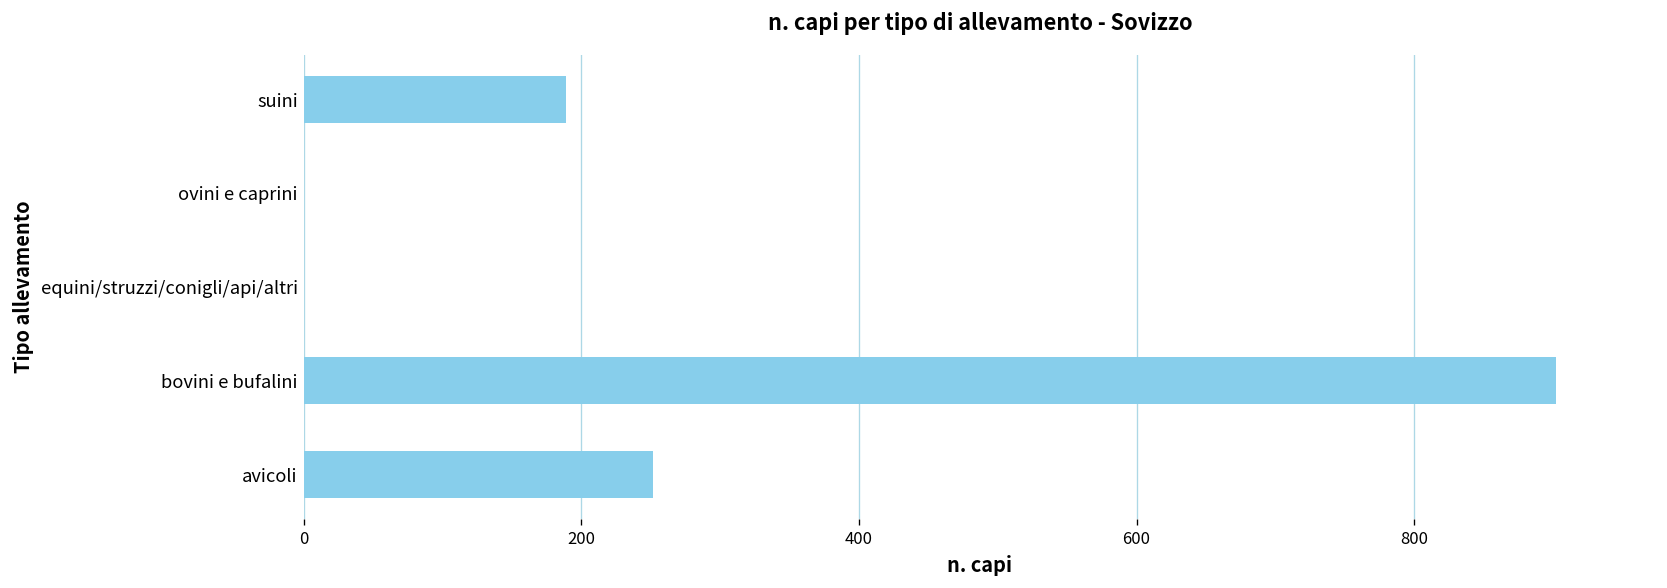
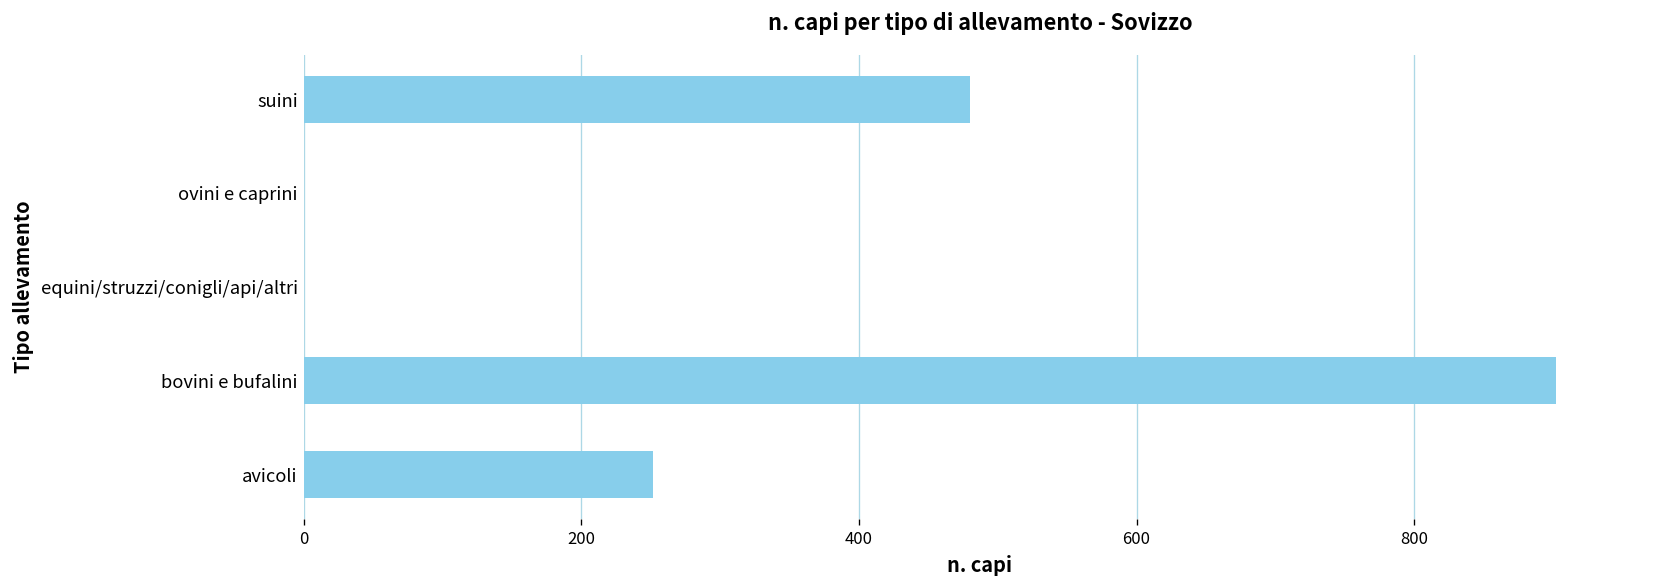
suini: 189 -> 480
